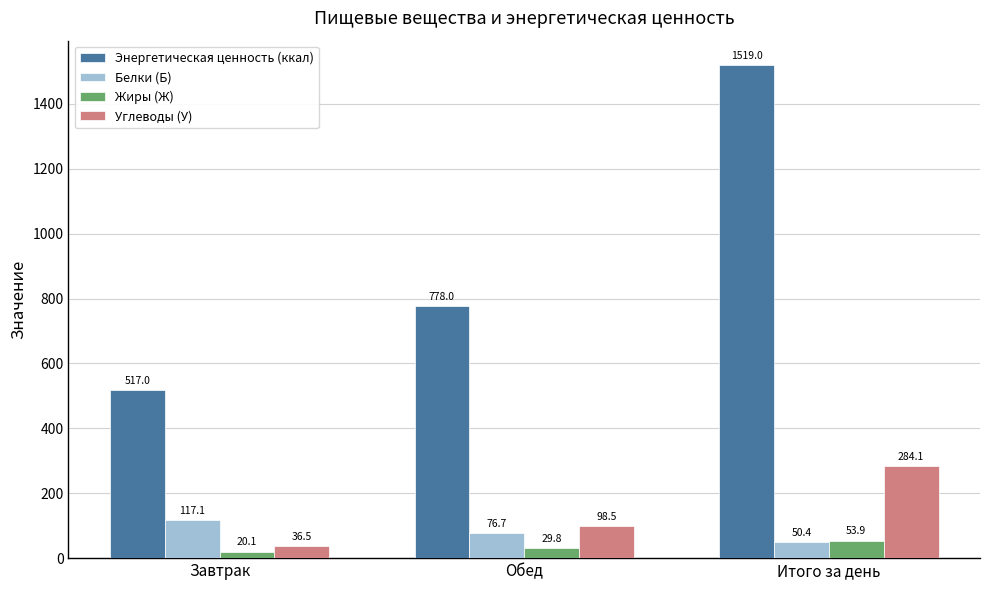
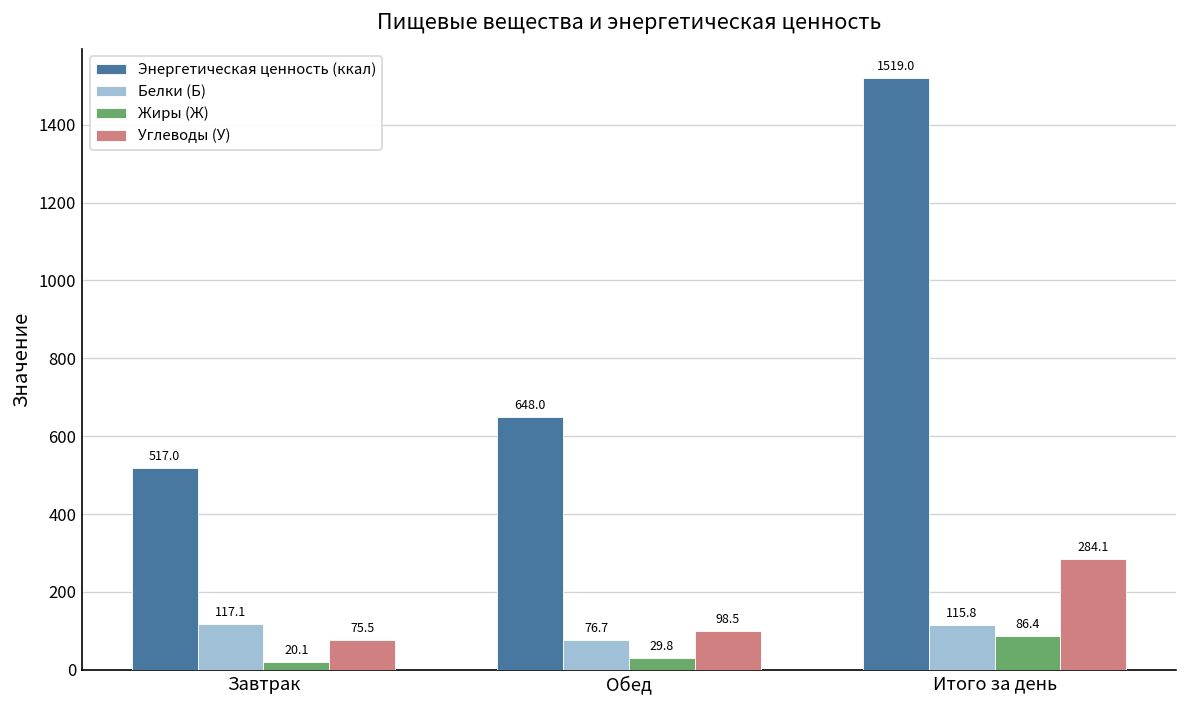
Углеводы (У), Завтрак: 36.5 -> 75.5
Энергетическая ценность (ккал), Обед: 778.0 -> 648.0
Белки (Б), Итого за день: 50.4 -> 115.8
Жиры (Ж), Итого за день: 53.9 -> 86.4
